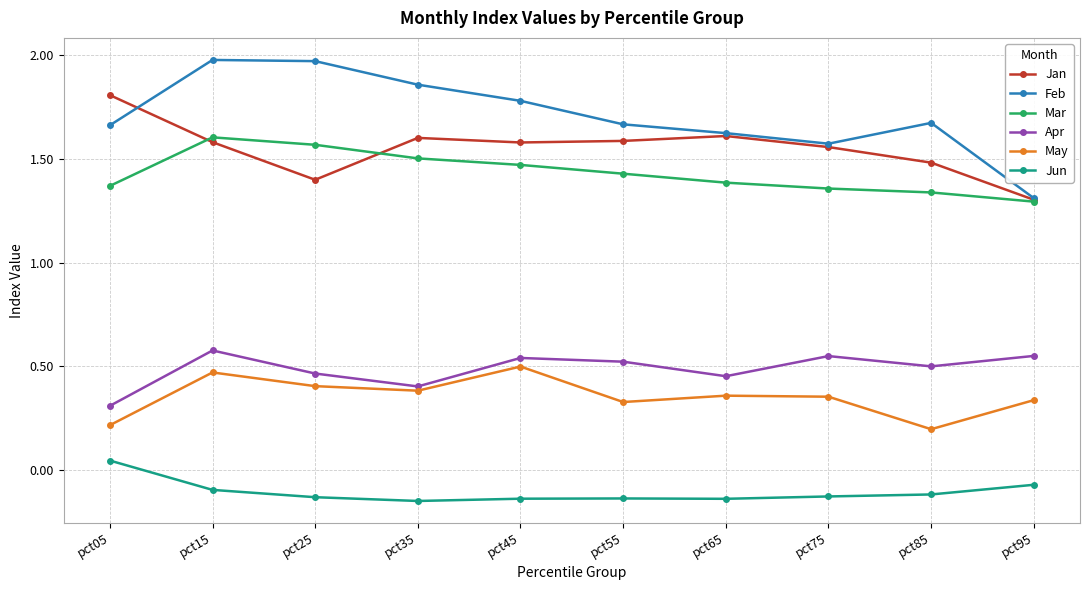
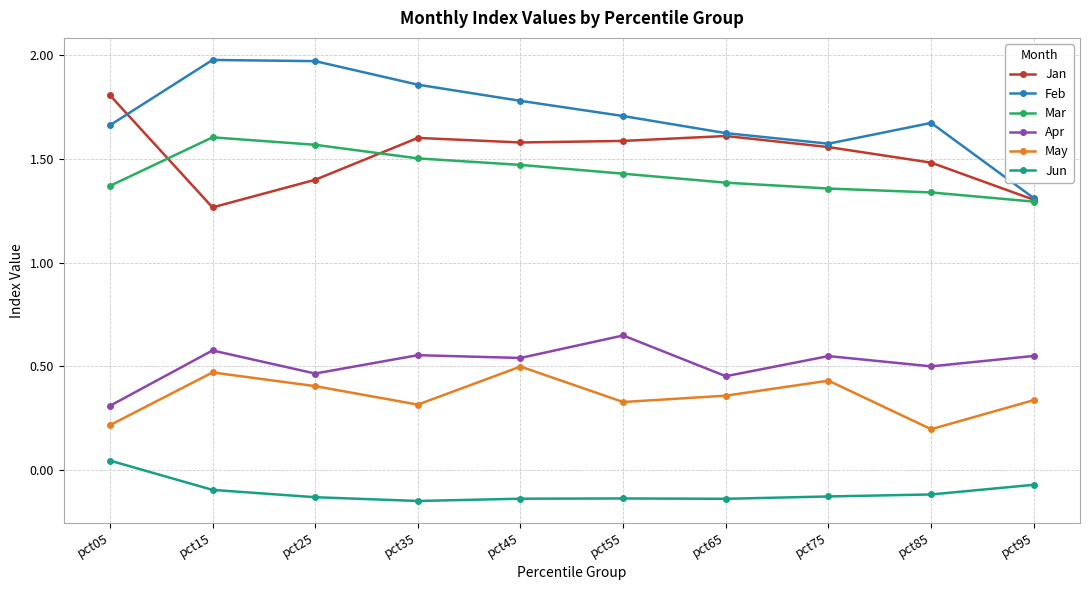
Jan, pct15: 1.58 -> 1.27
Apr, pct35: 0.40 -> 0.55
May, pct35: 0.38 -> 0.32
Feb, pct55: 1.67 -> 1.71
Apr, pct55: 0.52 -> 0.65
May, pct75: 0.35 -> 0.43
